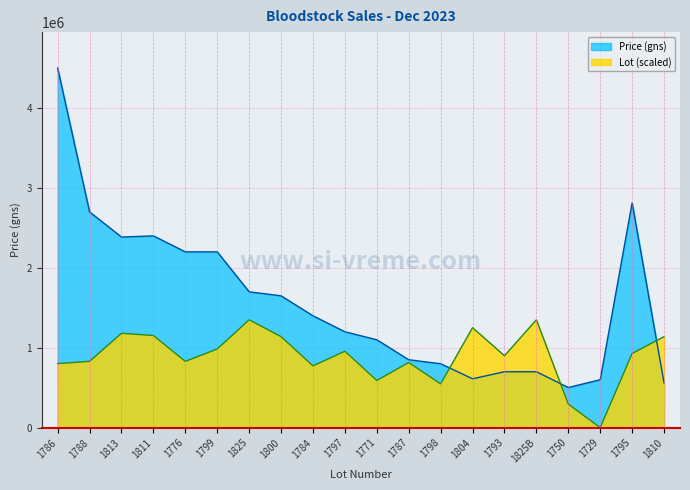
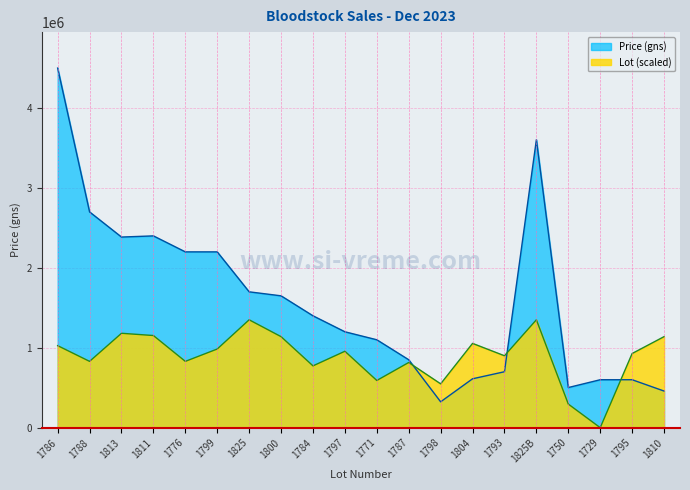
Lot (scaled), 1786: 800000 -> 1000000
Price (gns), 1798: 800000 -> 300000
Lot (scaled), 1804: 1300000 -> 1100000
Price (gns), 1825B: 700000 -> 3600000
Price (gns), 1795: 2800000 -> 600000
Price (gns), 1810: 600000 -> 500000
